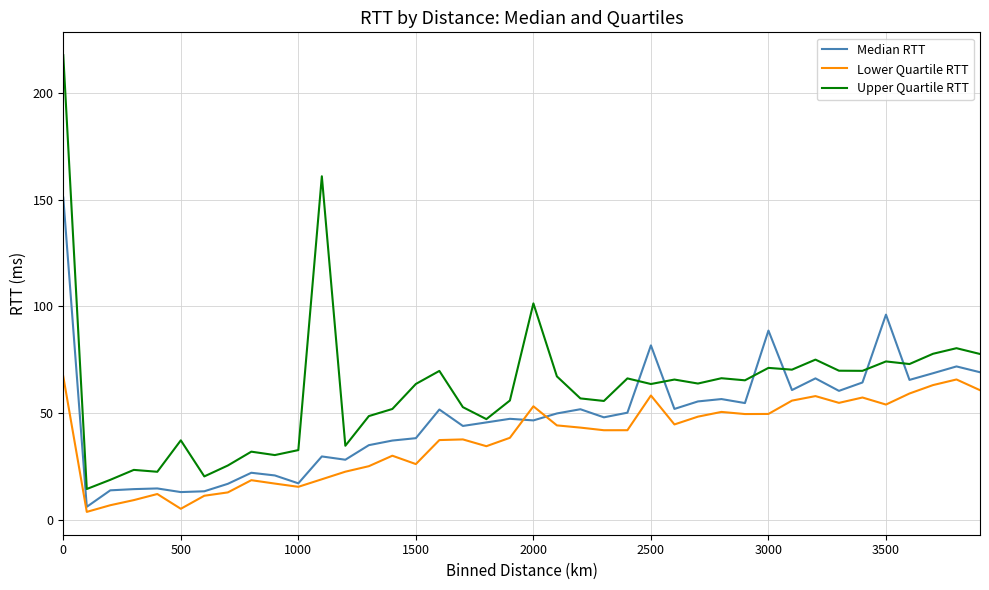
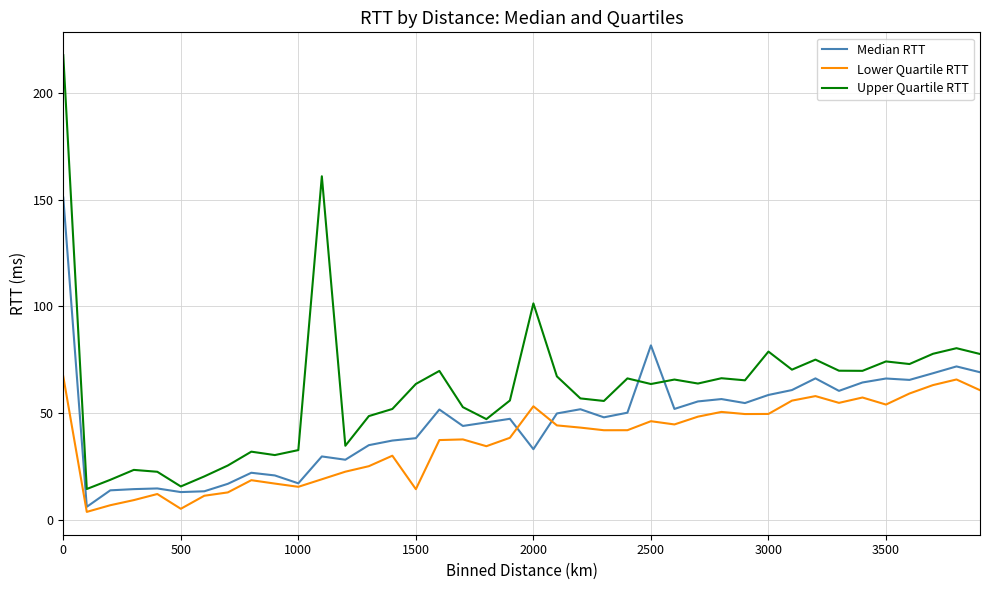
Upper Quartile RTT, 500: 37 -> 16
Lower Quartile RTT, 1500: 26 -> 14
Median RTT, 2000: 47 -> 33
Lower Quartile RTT, 2500: 58 -> 46
Median RTT, 3000: 89 -> 59
Upper Quartile RTT, 3000: 71 -> 79
Median RTT, 3500: 96 -> 66
